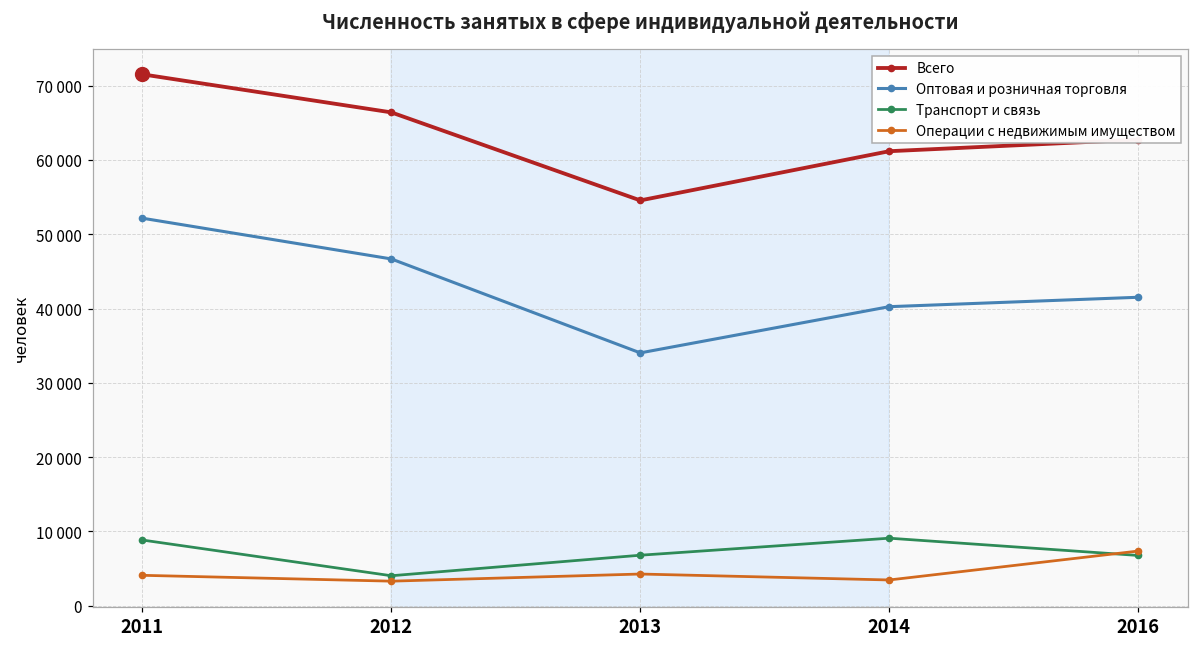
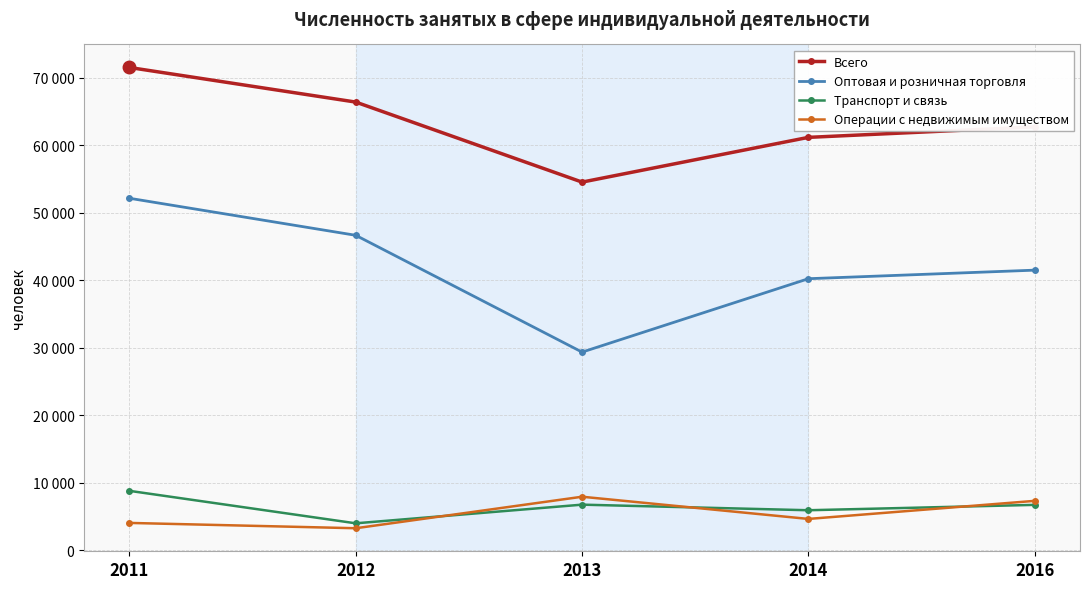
Оптовая и розничная торговля, 2013: 34000 -> 29000
Операции с недвижимым имуществом, 2013: 4000 -> 8000
Транспорт и связь, 2014: 9000 -> 6000
Операции с недвижимым имуществом, 2014: 3000 -> 5000
